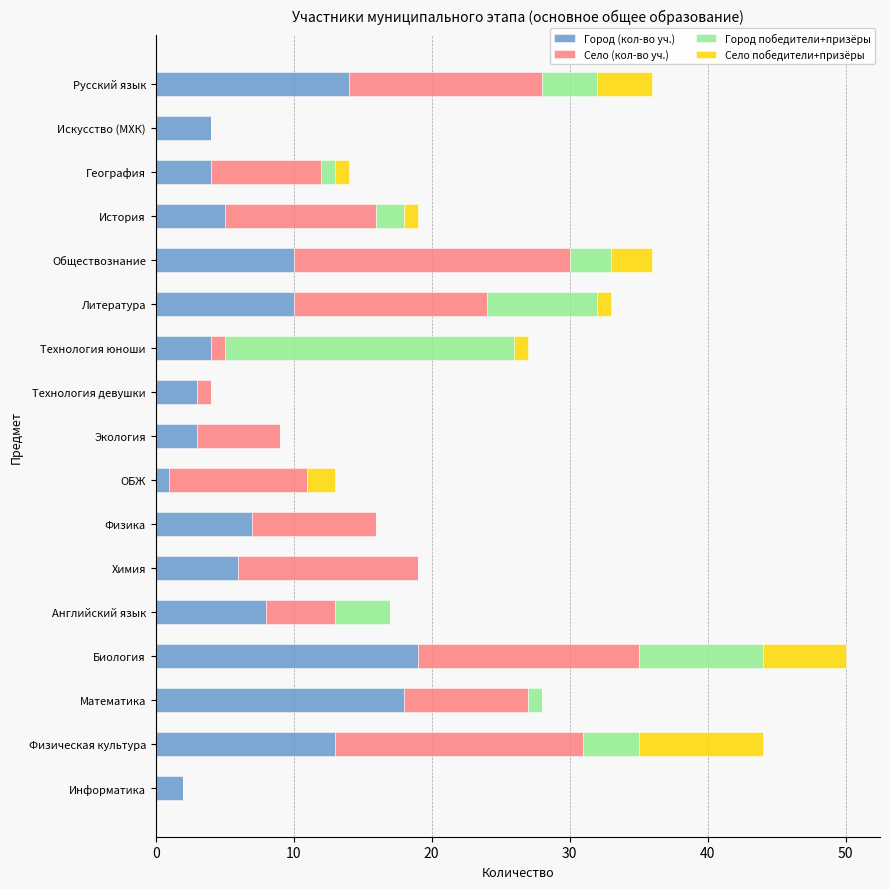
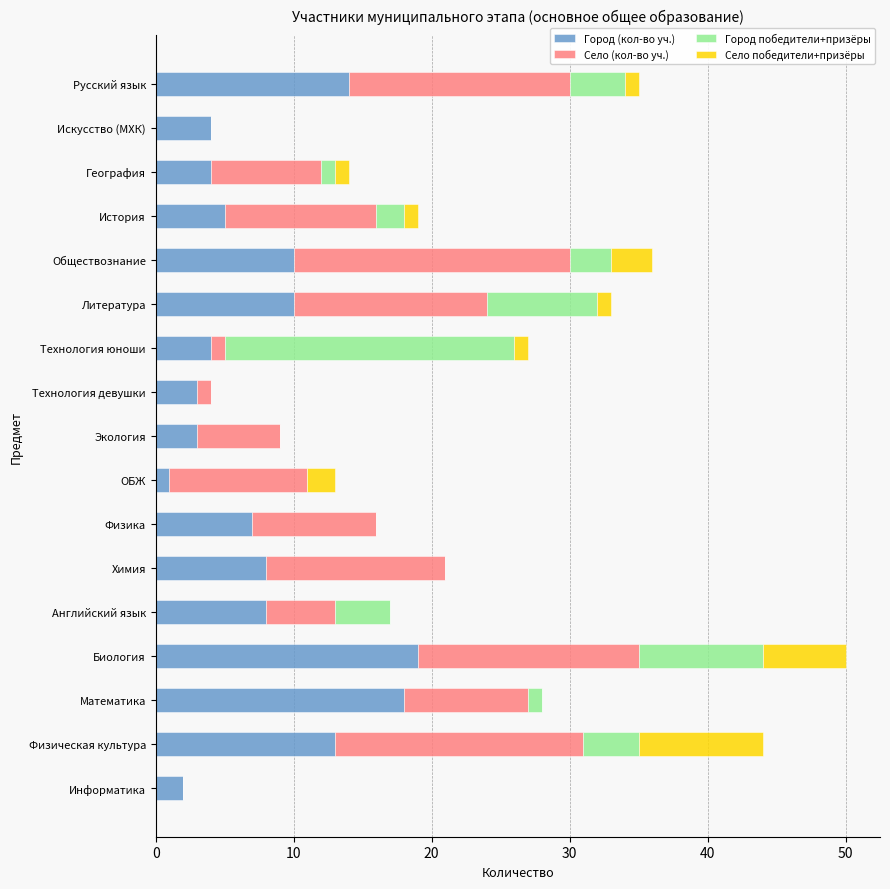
Село (кол-во уч.), Русский язык: 14 -> 16
Село победители+призёры, Русский язык: 4 -> 1
Город (кол-во уч.), Химия: 6 -> 8
